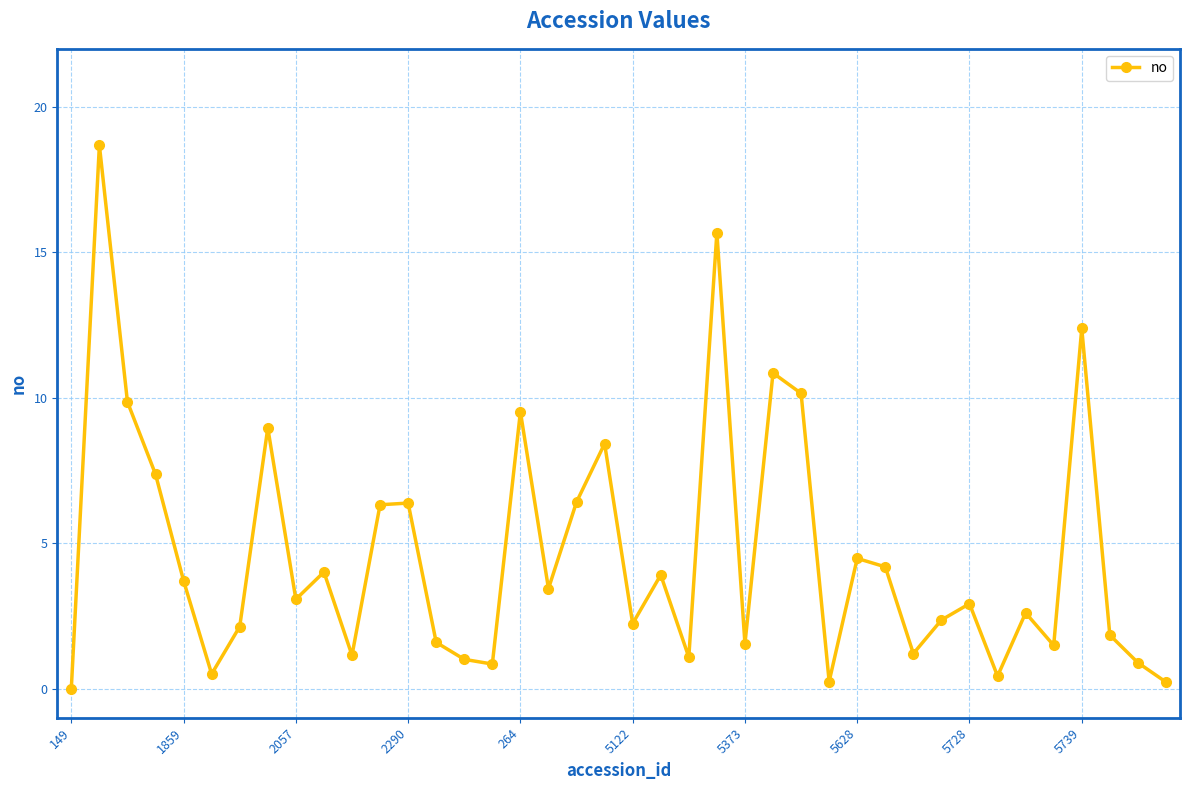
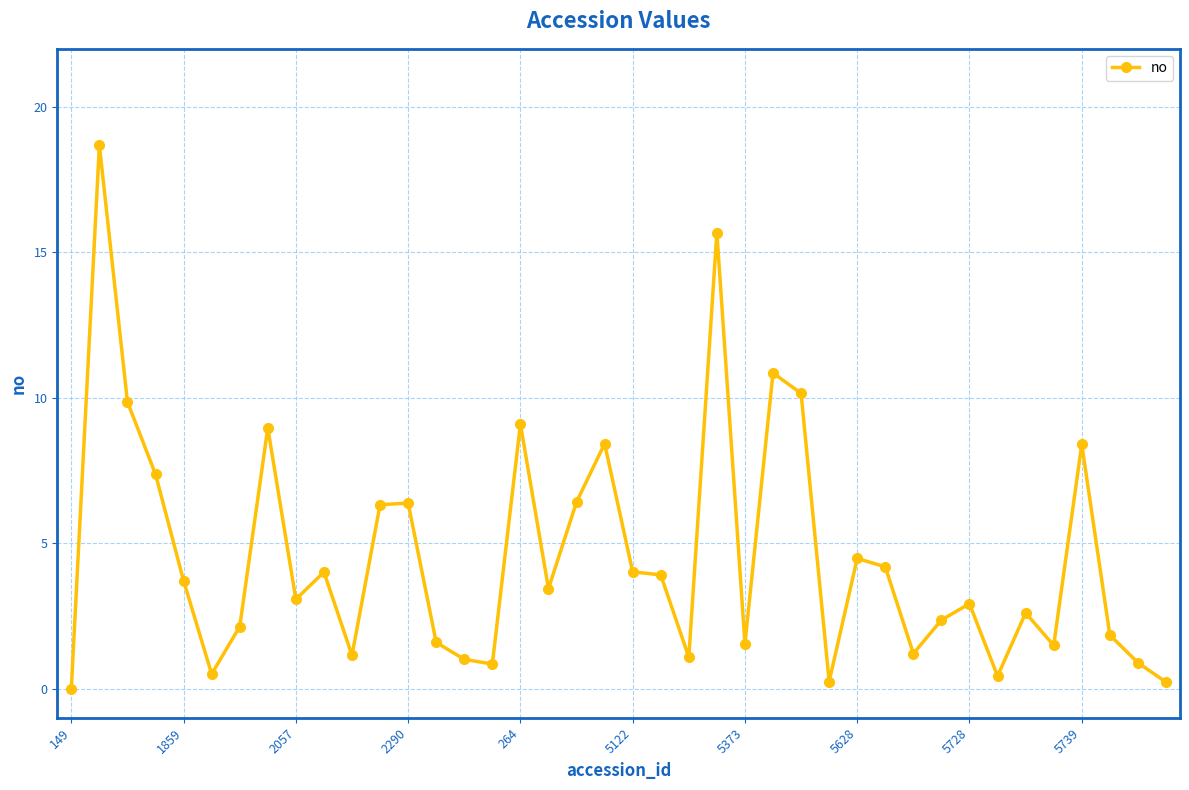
264: 9.5 -> 9.1
5122: 2.2 -> 4.0
5739: 12.4 -> 8.4
